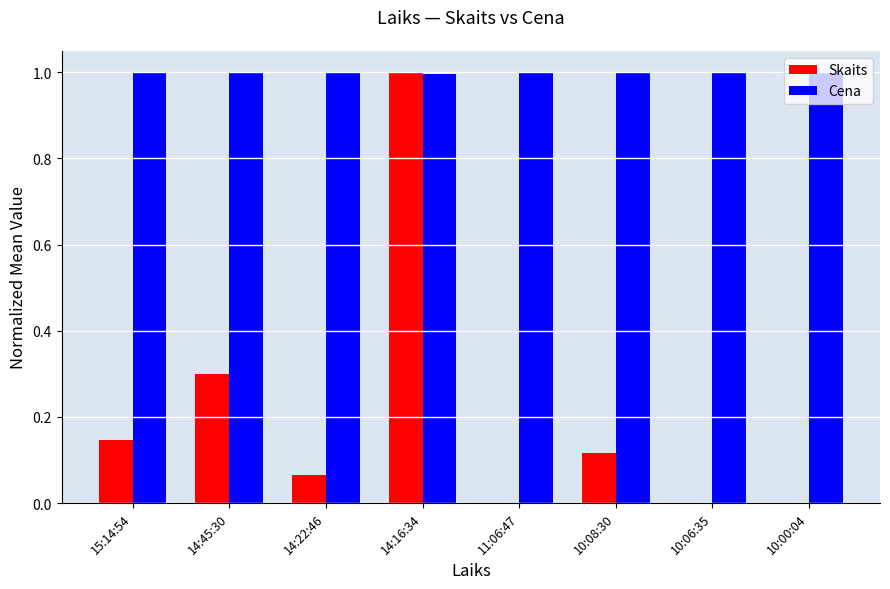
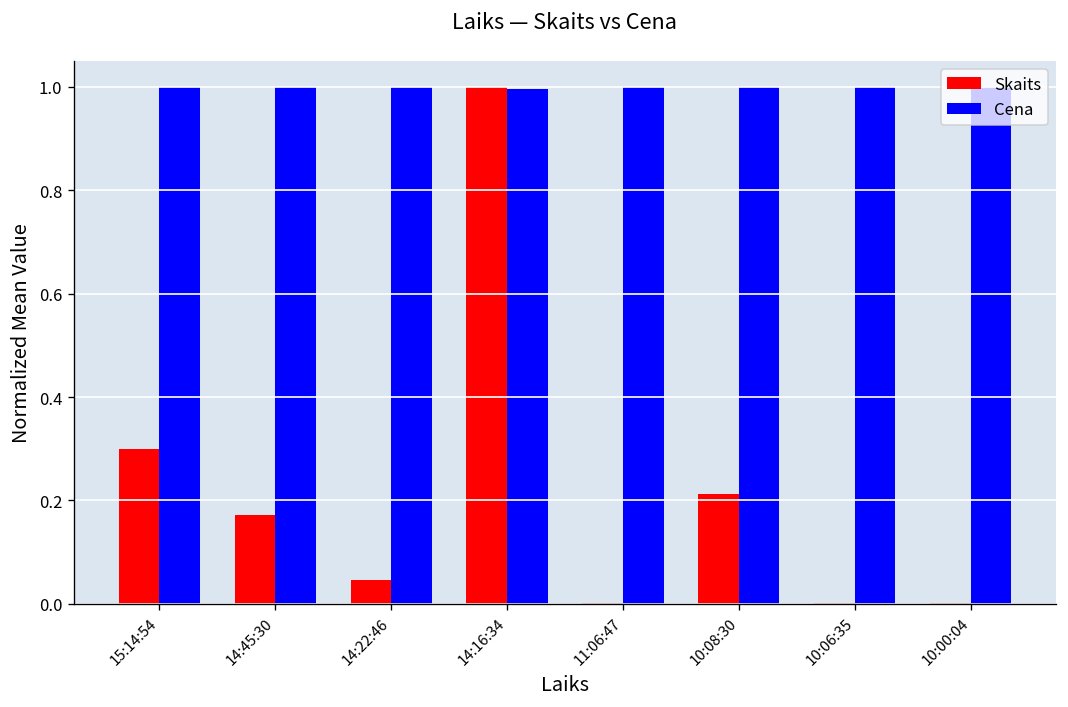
Skaits, 15:14:54: 0.15 -> 0.30
Skaits, 14:45:30: 0.30 -> 0.17
Skaits, 14:22:46: 0.07 -> 0.05
Skaits, 10:08:30: 0.12 -> 0.21
